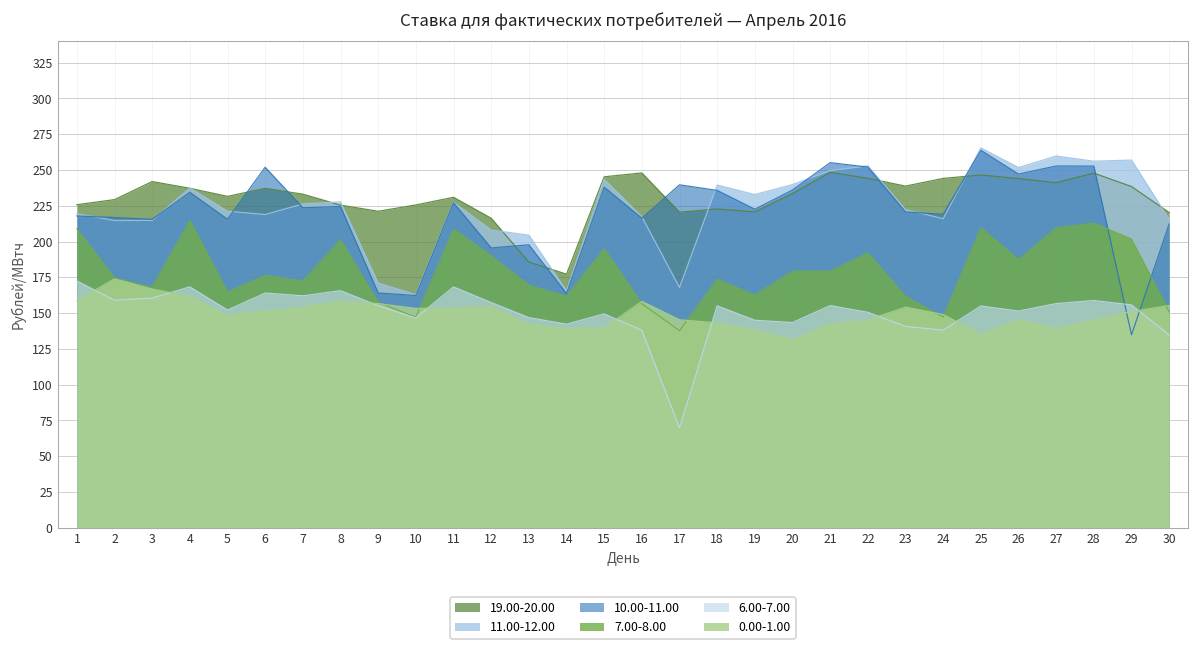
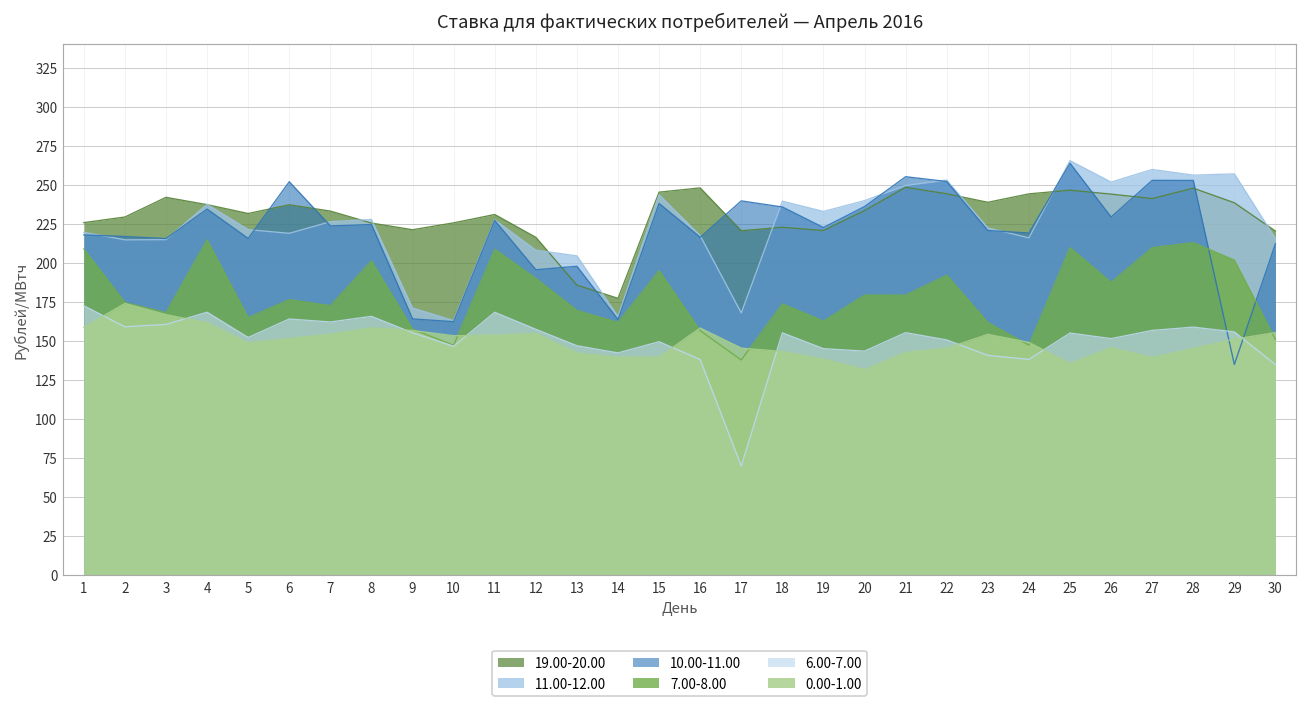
10.00-11.00, 26: 247 -> 229
